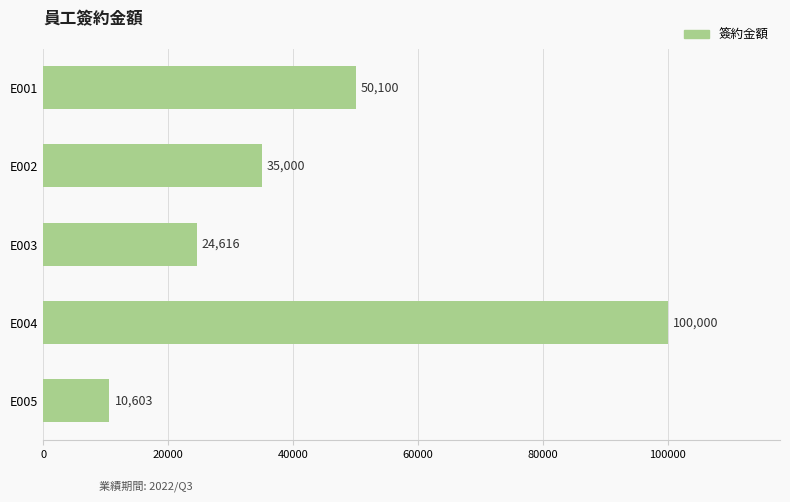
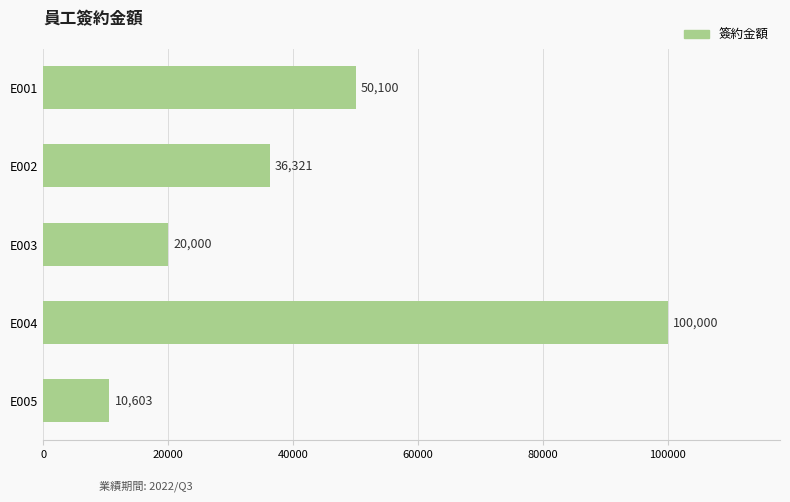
E002: 35,000 -> 36,321
E003: 24,616 -> 20,000
